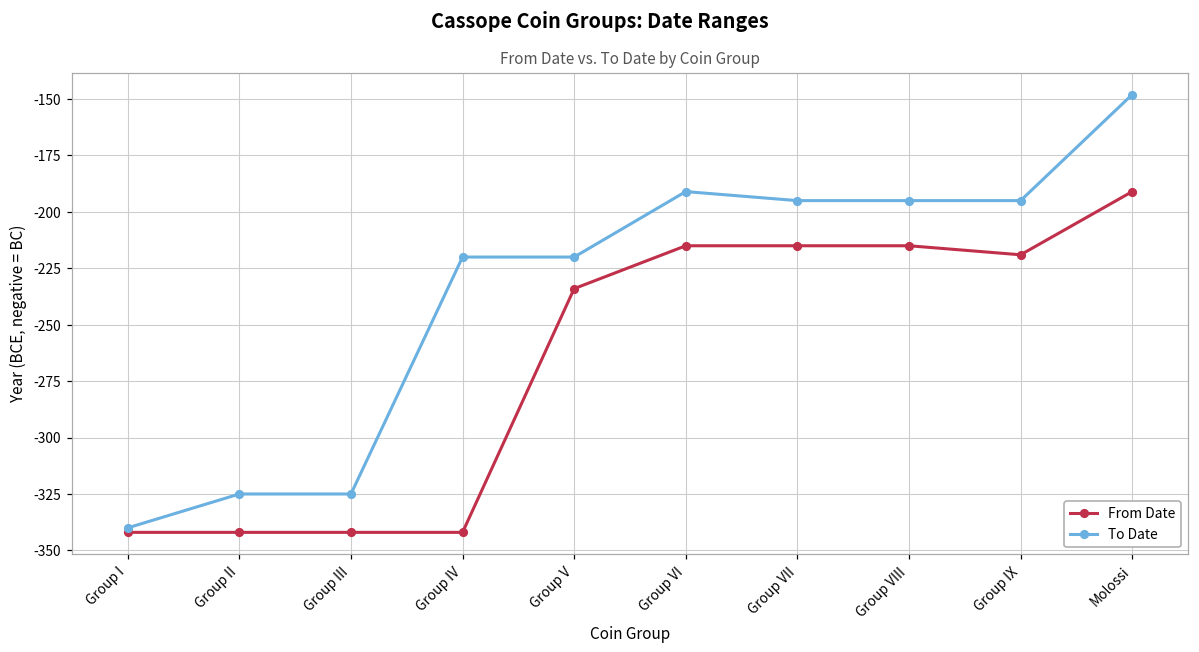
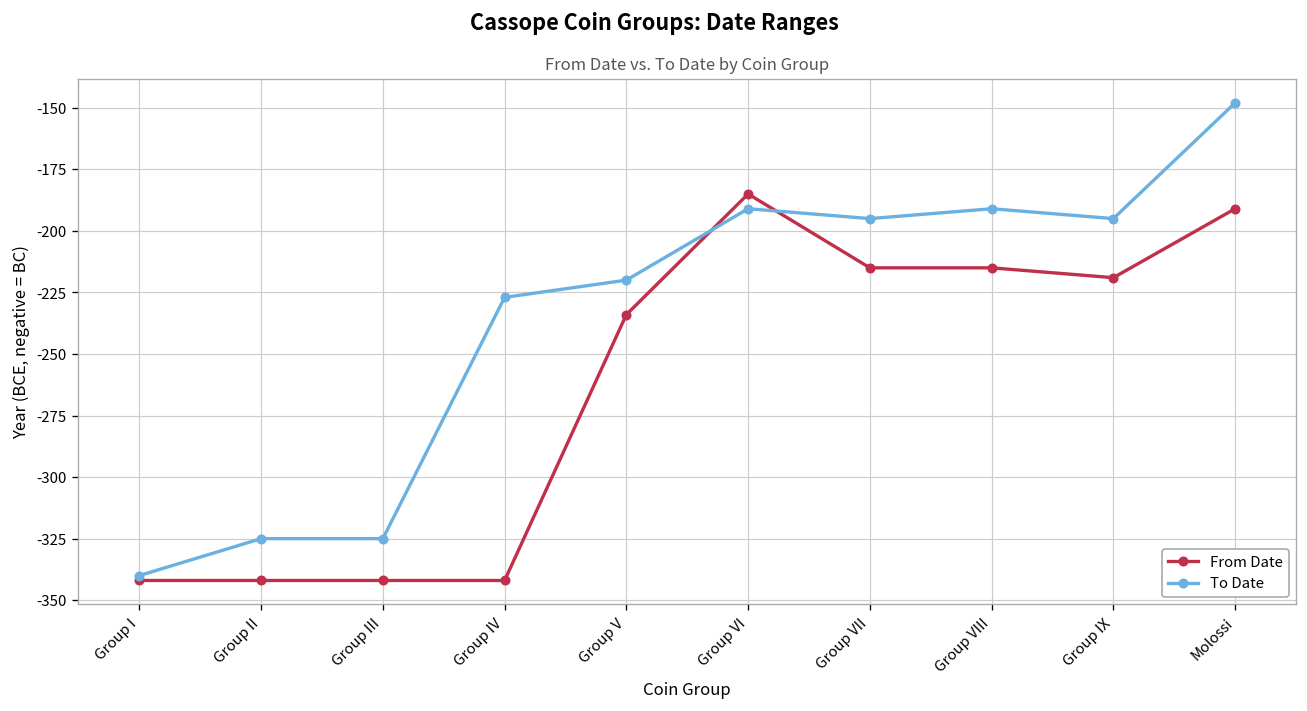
To Date, Group IV: -220 -> -227
From Date, Group VI: -215 -> -185
To Date, Group VIII: -195 -> -191
